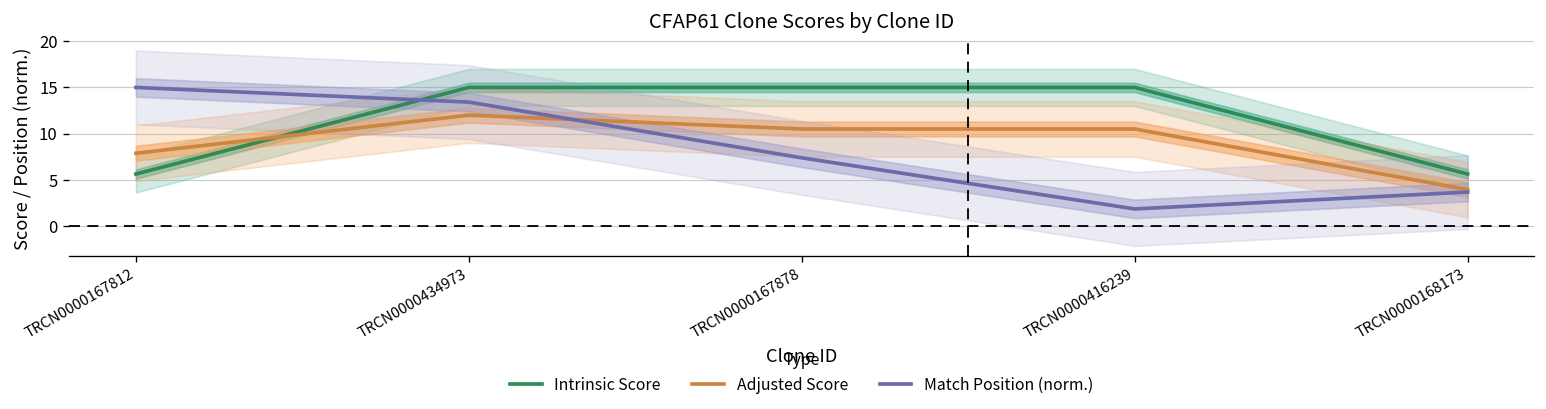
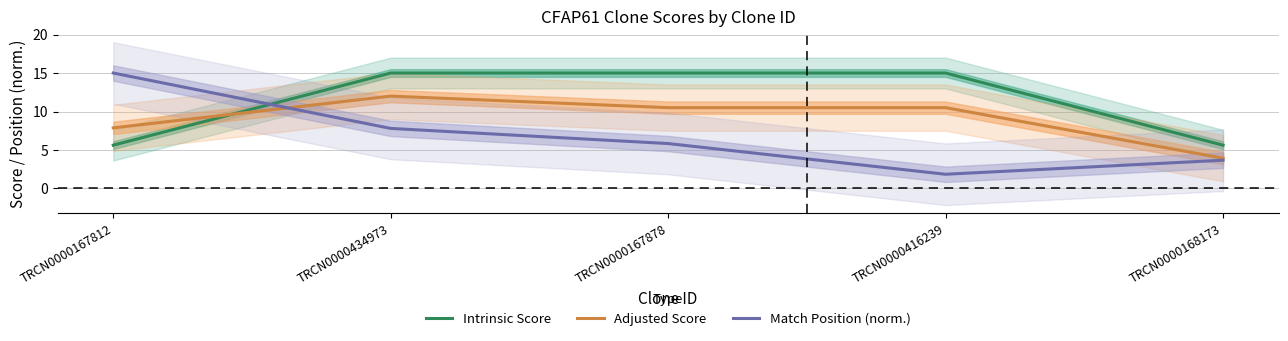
Match Position (norm.), TRCN0000434973: 13 -> 8
Match Position (norm.), TRCN0000167878: 7 -> 6
